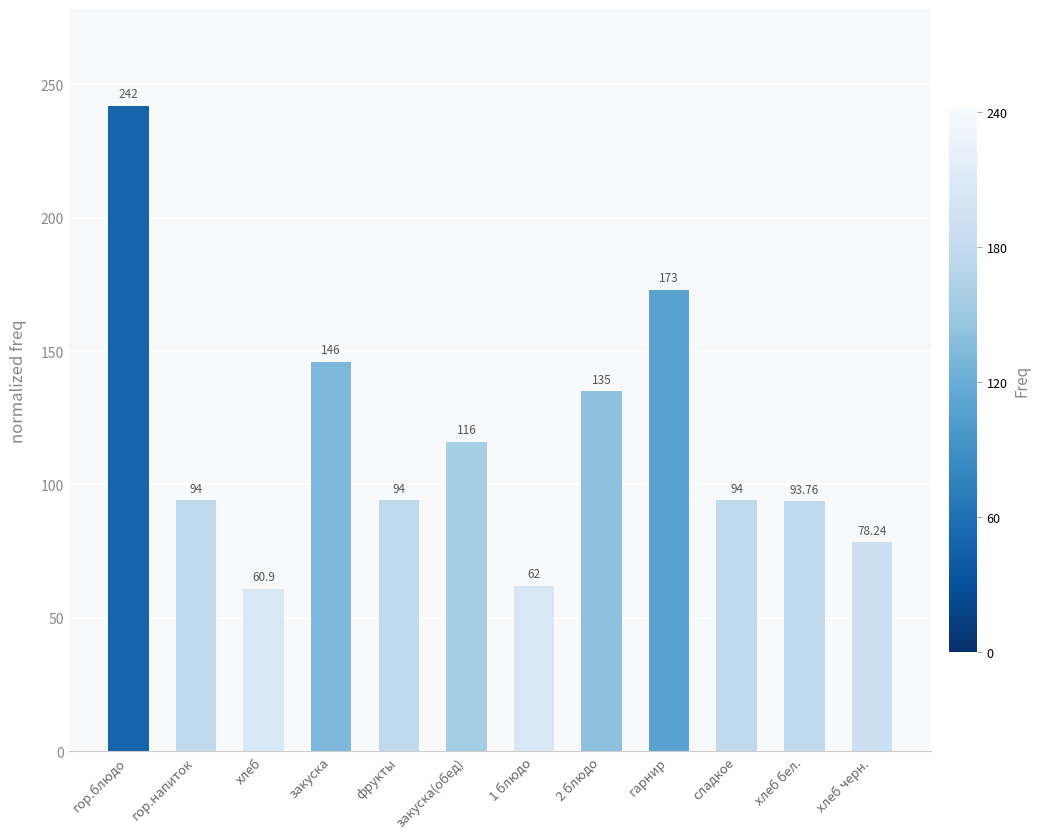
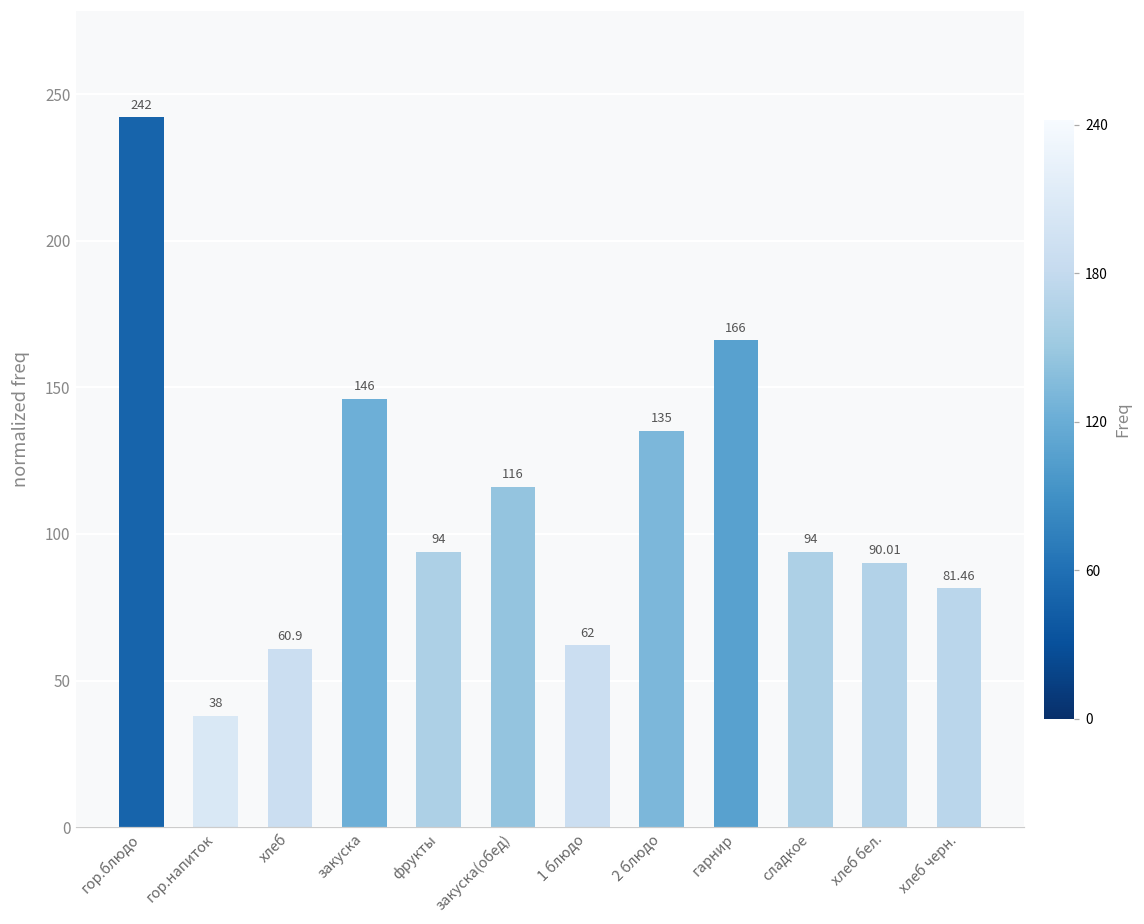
гор.напиток: 94 -> 38
гарнир: 173 -> 166
хлеб бел.: 93.76 -> 90.01
хлеб черн.: 78.24 -> 81.46
